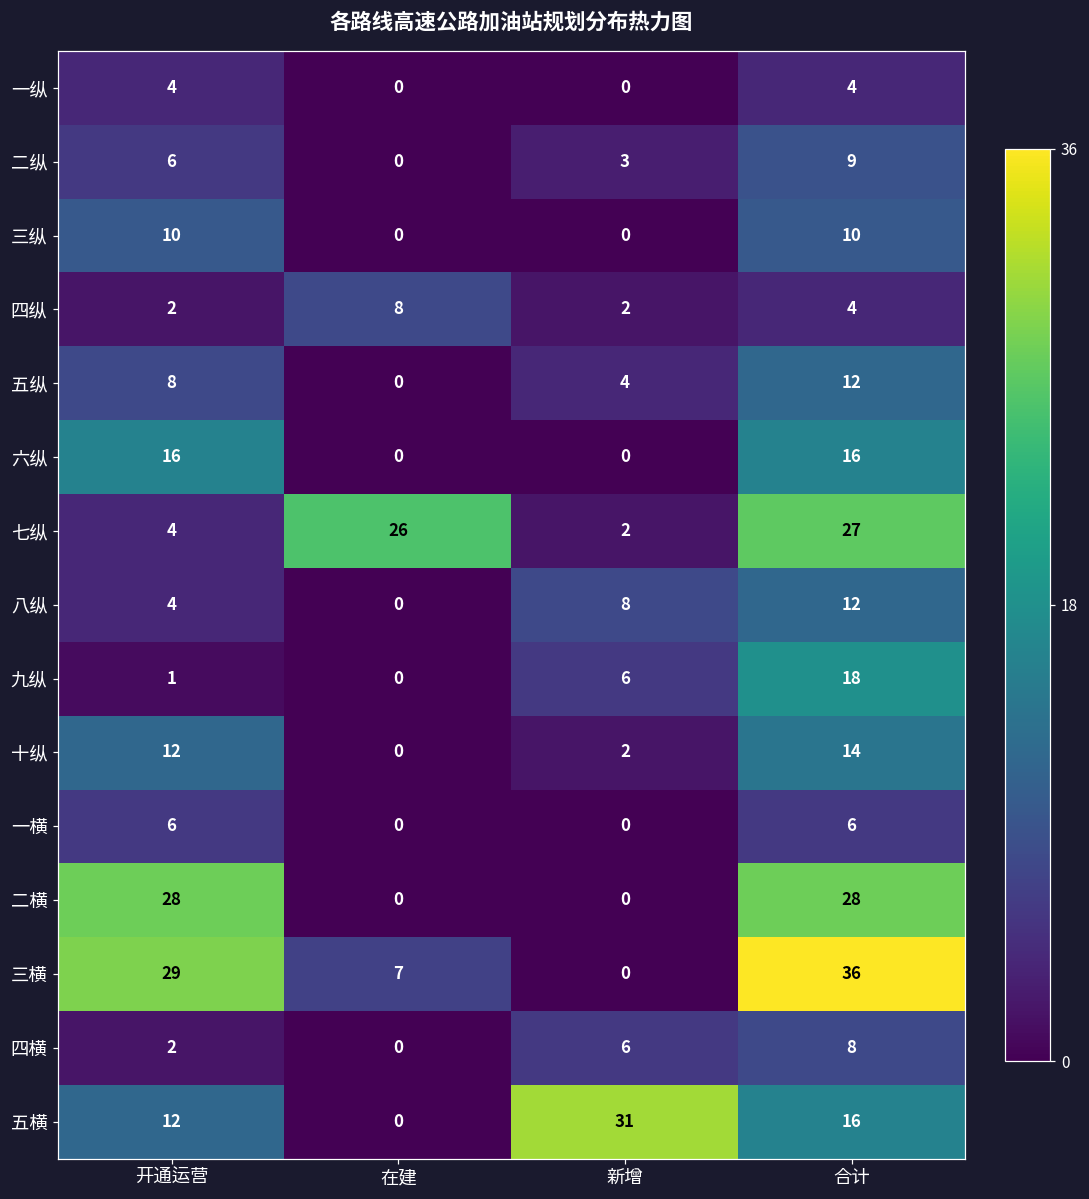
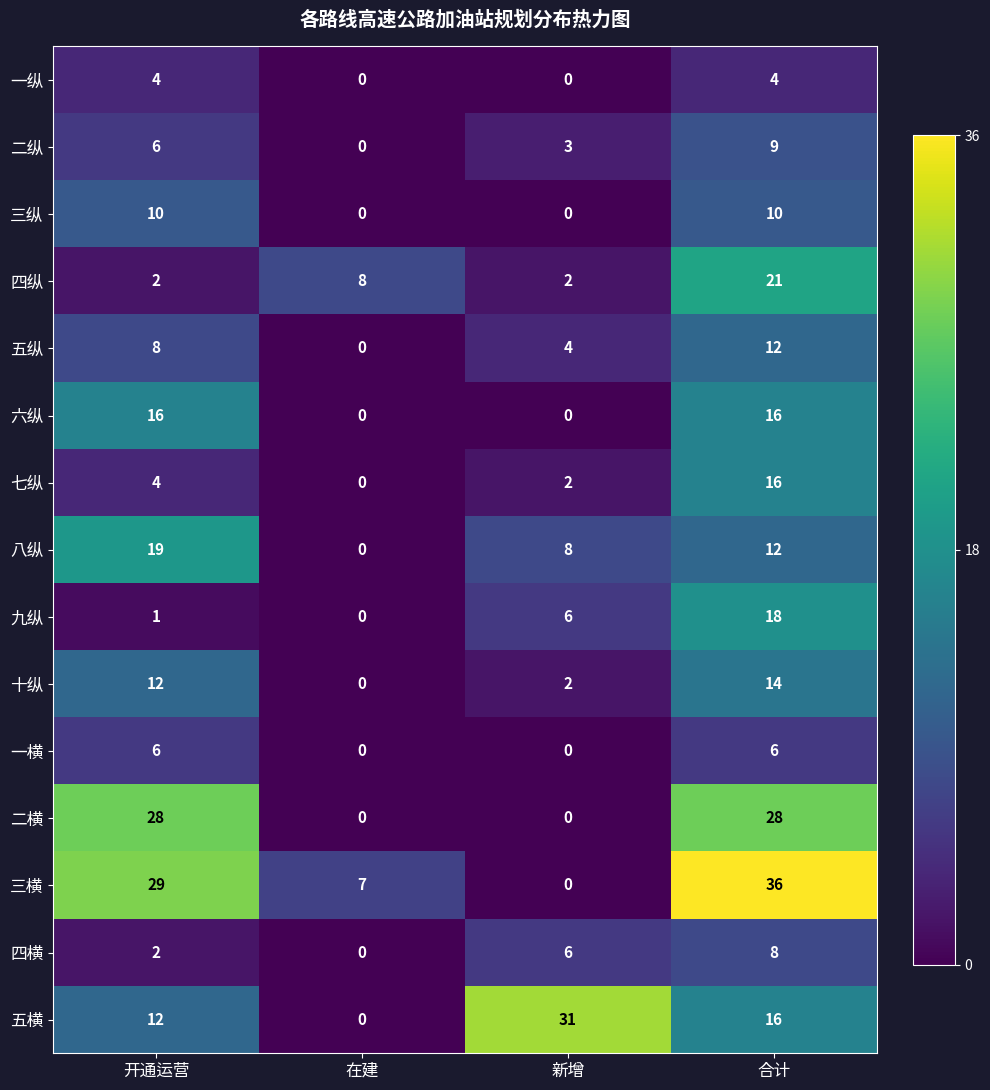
四纵, 合计: 4 -> 21
七纵, 在建: 26 -> 0
七纵, 合计: 27 -> 16
八纵, 开通运营: 4 -> 19
